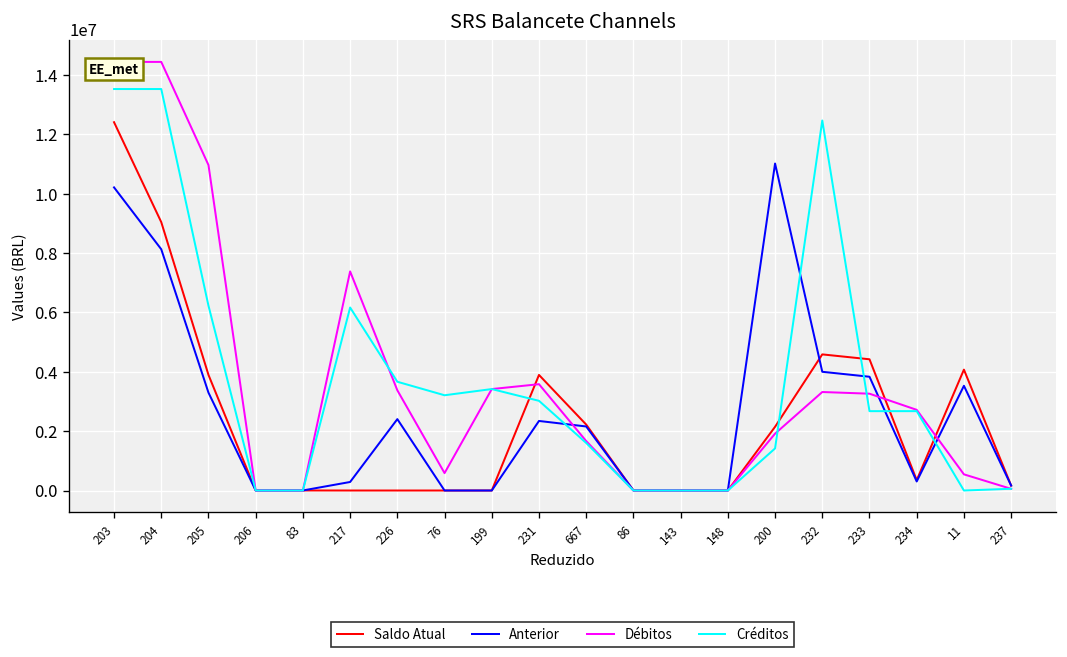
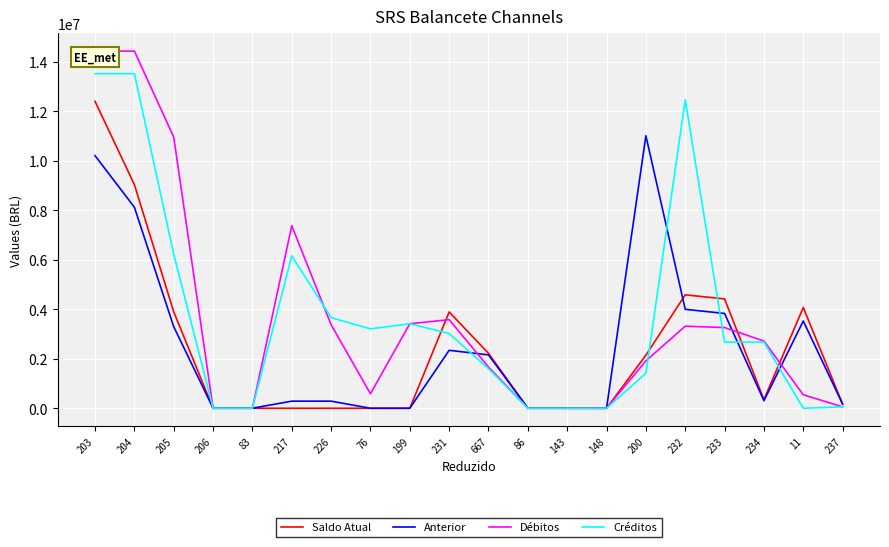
Anterior, 226: 2400000 -> 300000
